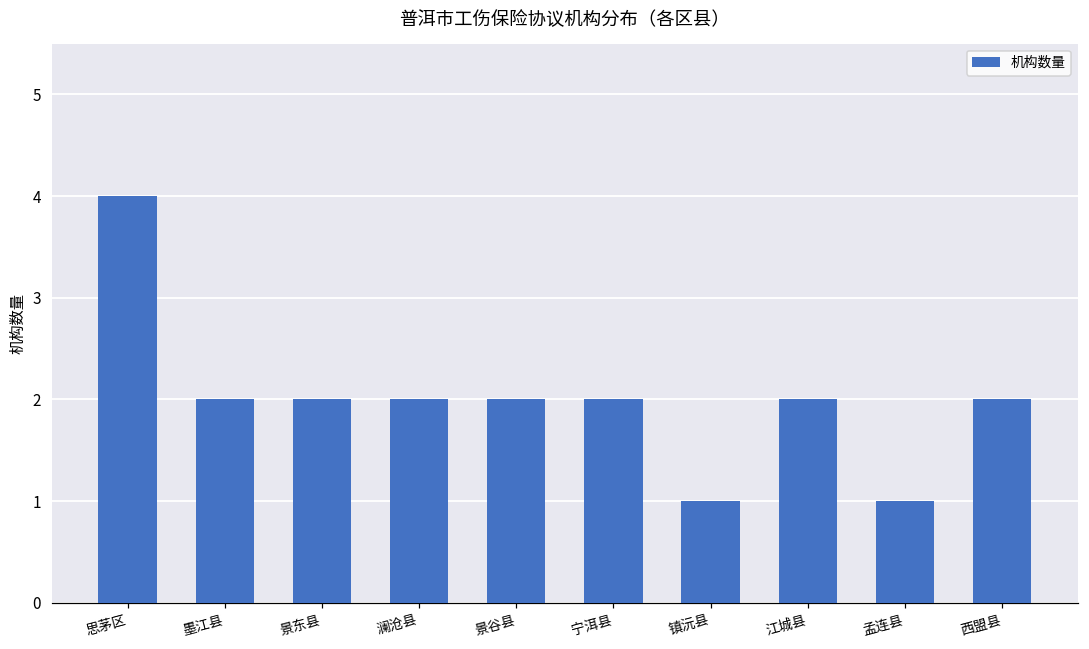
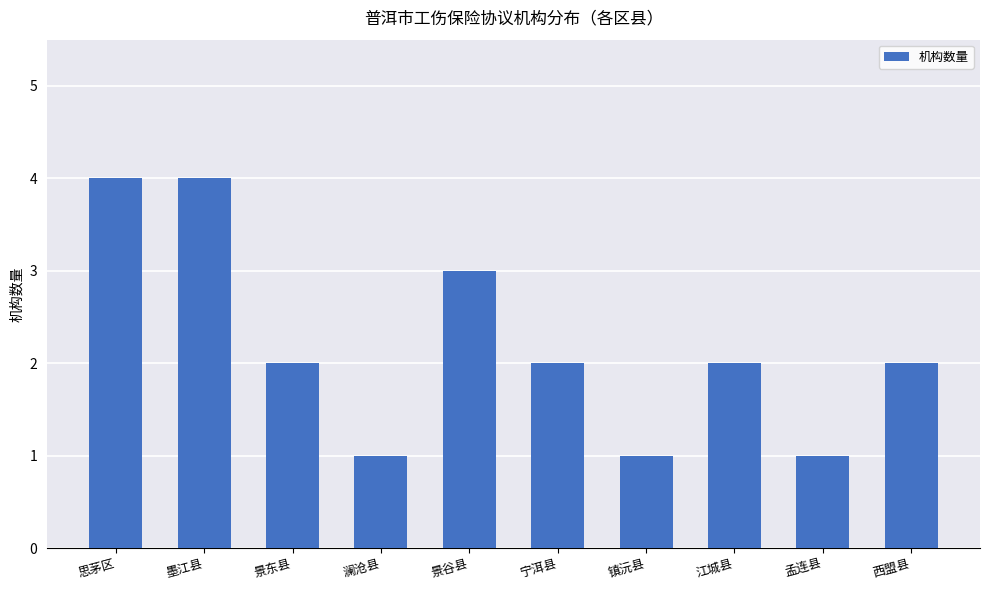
墨江县: 2 -> 4
澜沧县: 2 -> 1
景谷县: 2 -> 3
